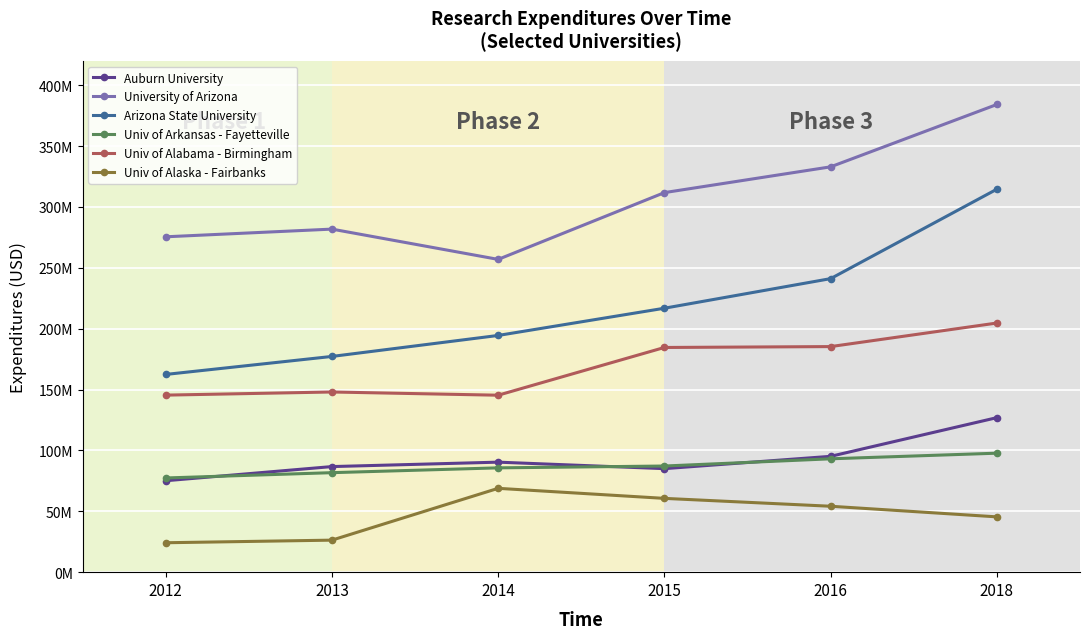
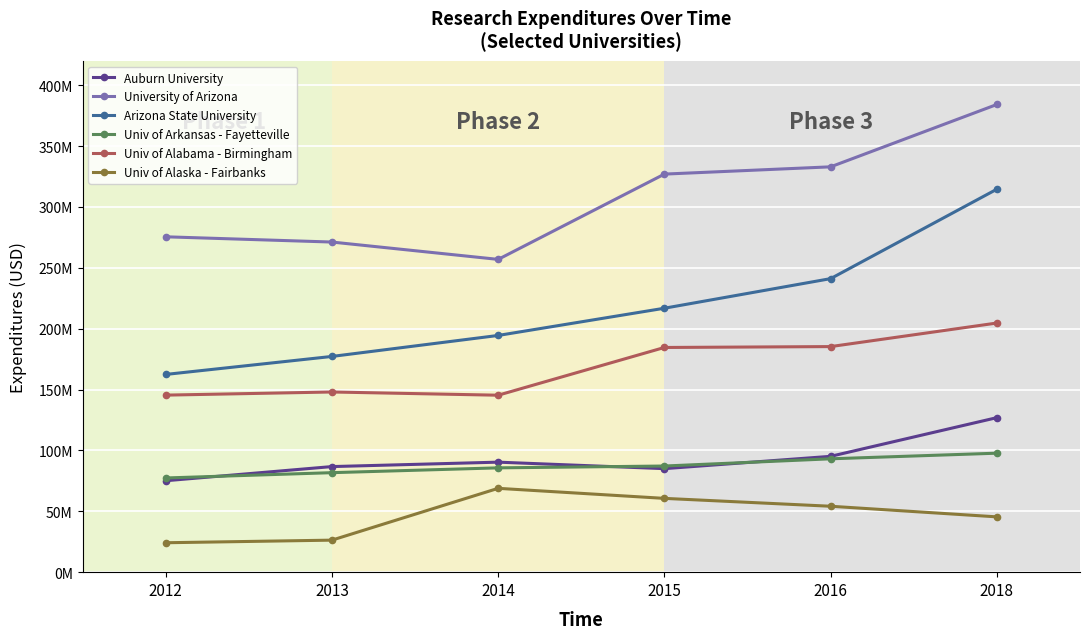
University of Arizona, 2013: 282000000 -> 271000000
University of Arizona, 2015: 312000000 -> 327000000
